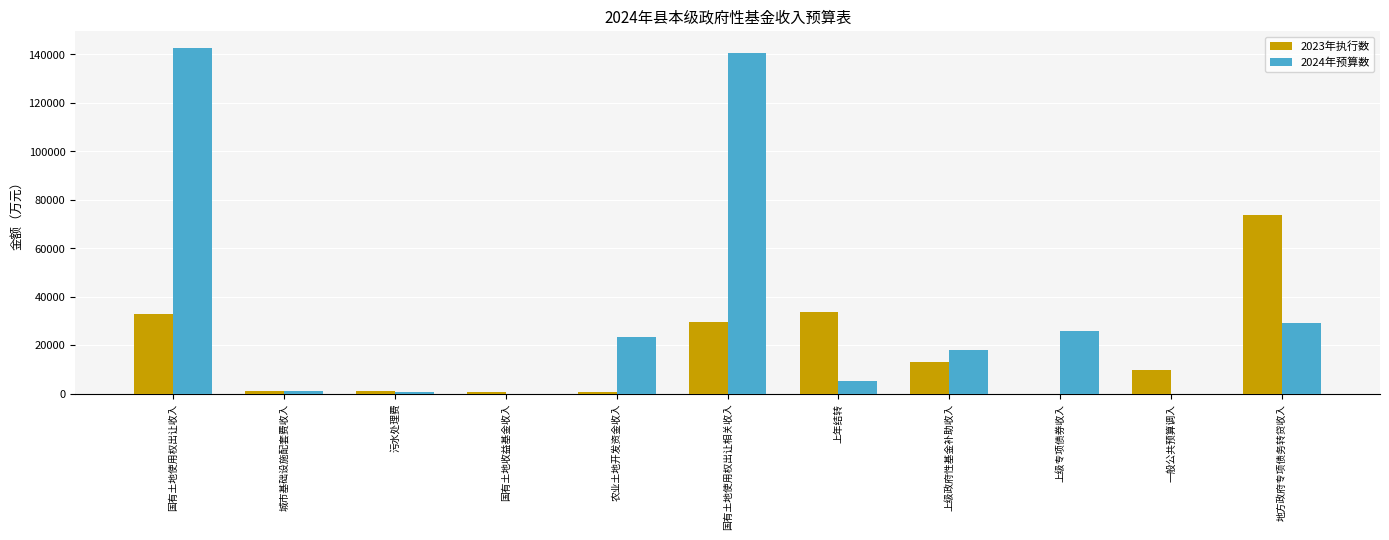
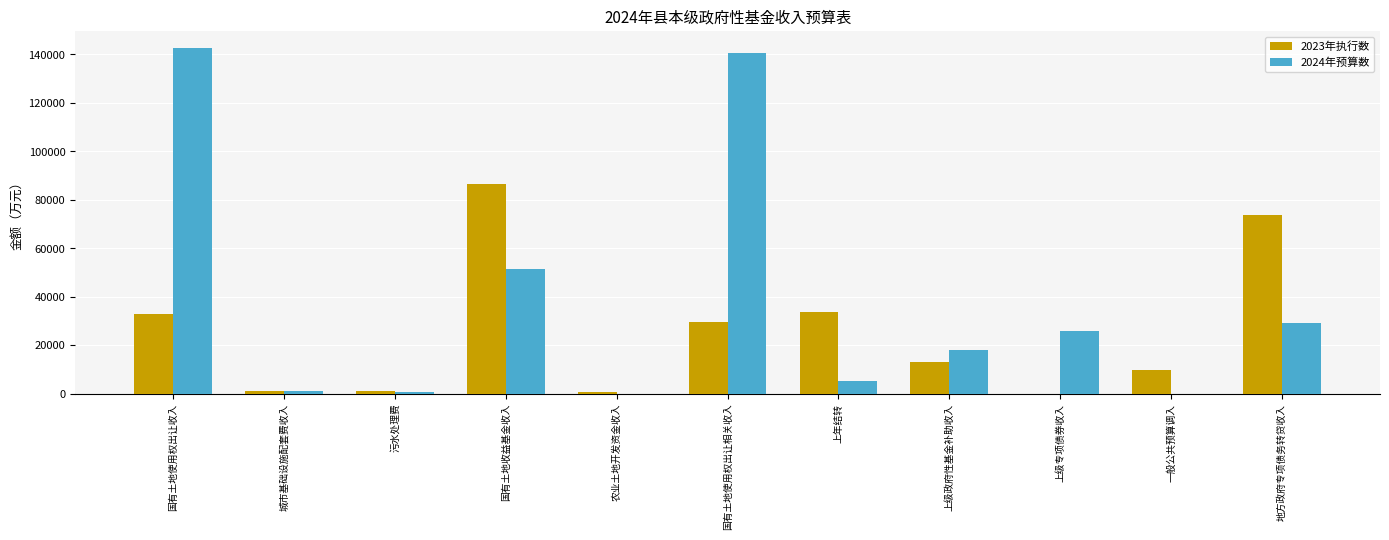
2023年执行数, 国有土地收益基金收入: 1000 -> 86000
2024年预算数, 国有土地收益基金收入: 0 -> 51000
2024年预算数, 农业土地开发资金收入: 24000 -> 0
